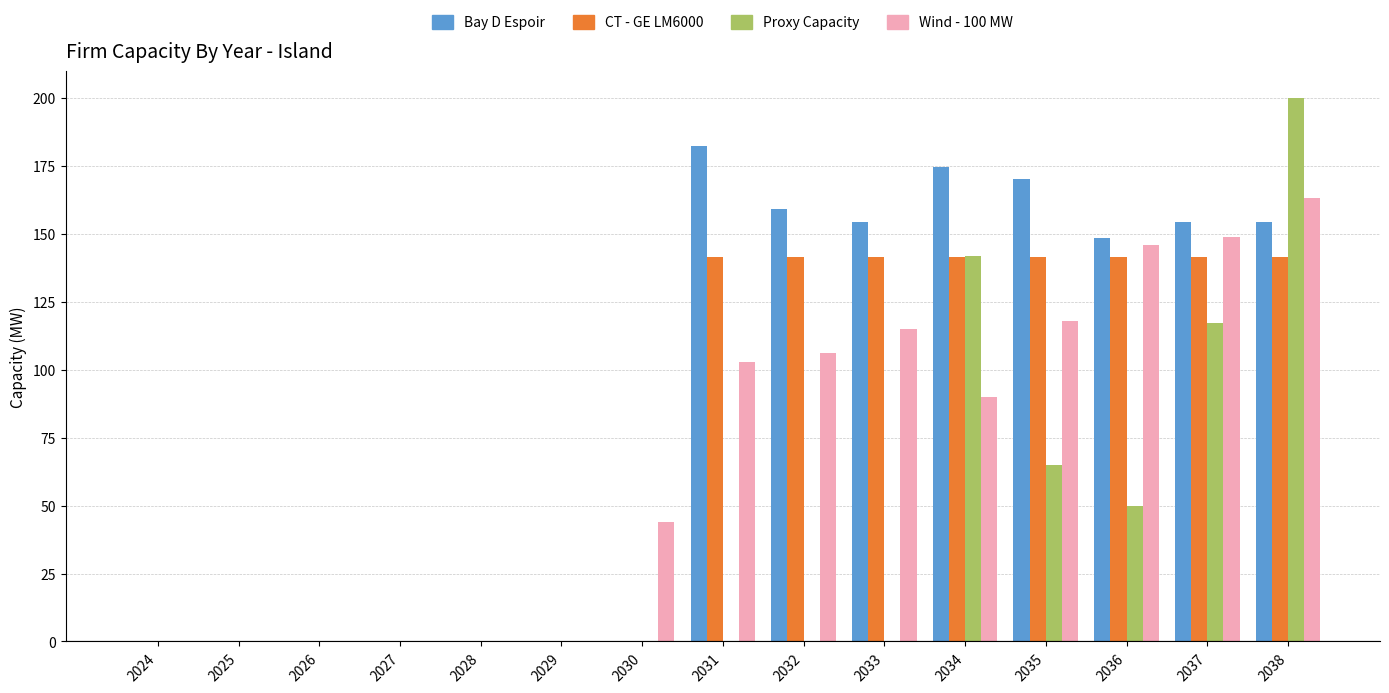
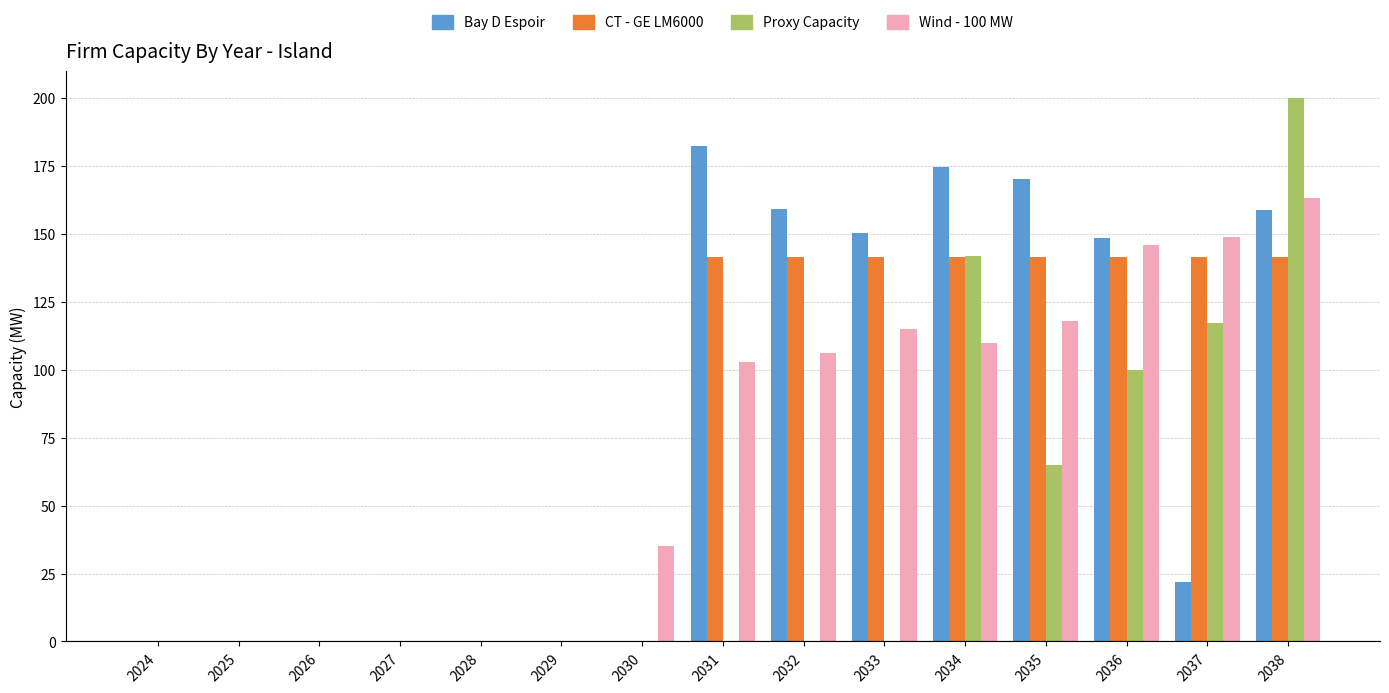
Wind - 100 MW, 2030: 44 -> 35
Bay D Espoir, 2033: 154 -> 150
Wind - 100 MW, 2034: 90 -> 110
Proxy Capacity, 2036: 50 -> 100
Bay D Espoir, 2037: 154 -> 22
Bay D Espoir, 2038: 154 -> 159
